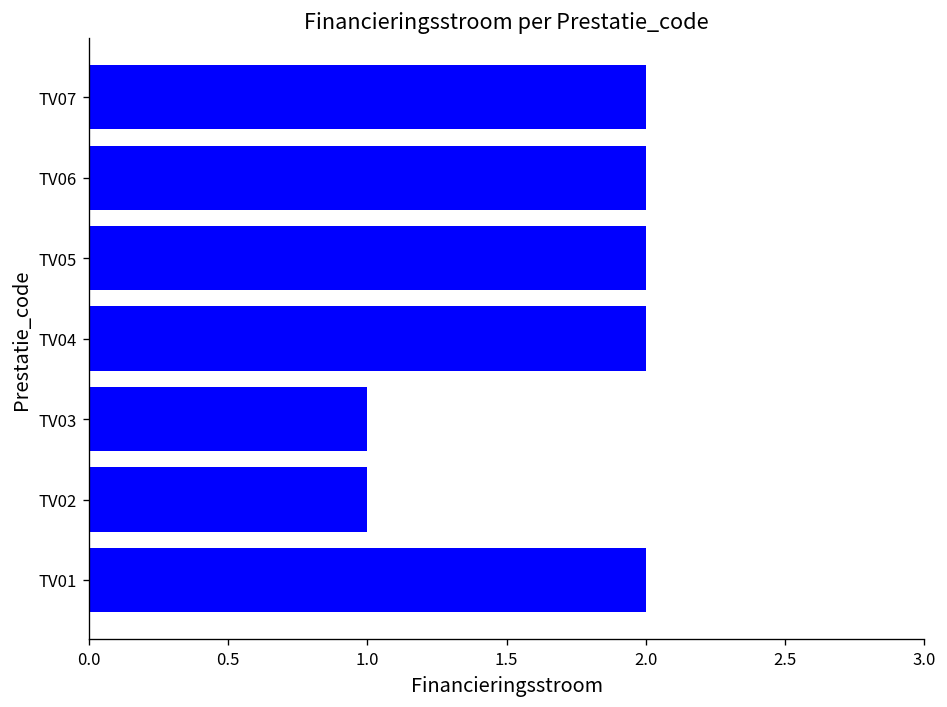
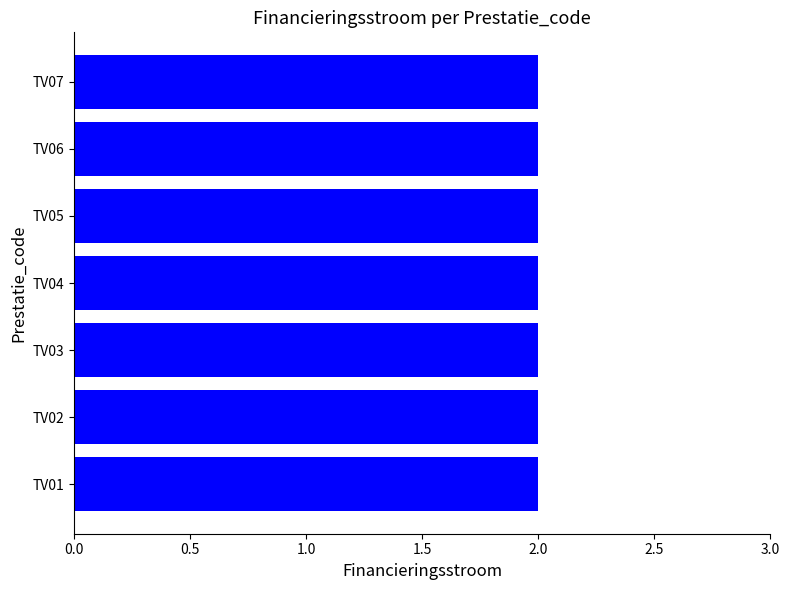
TV03: 1 -> 2
TV02: 1 -> 2
